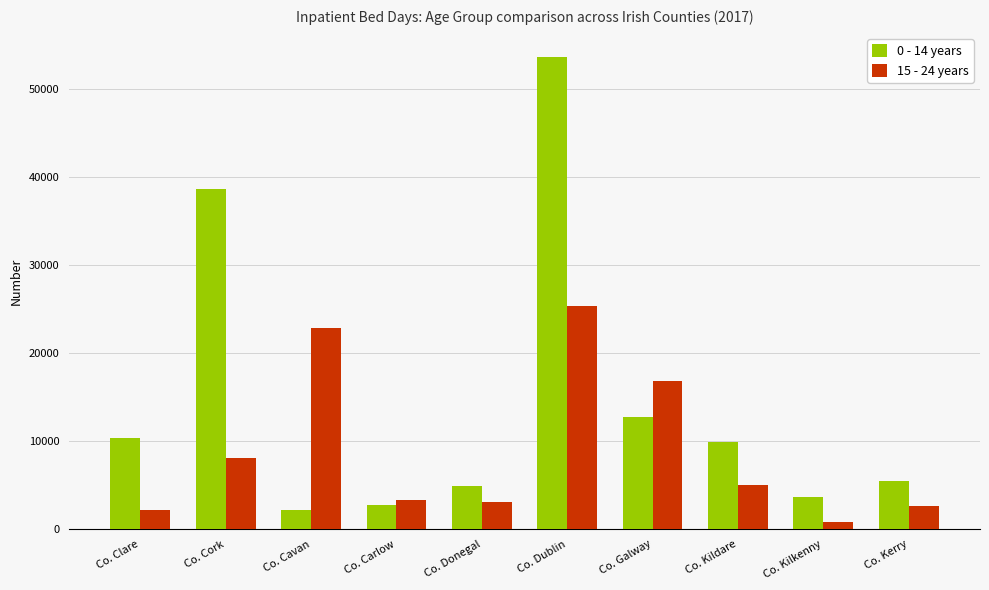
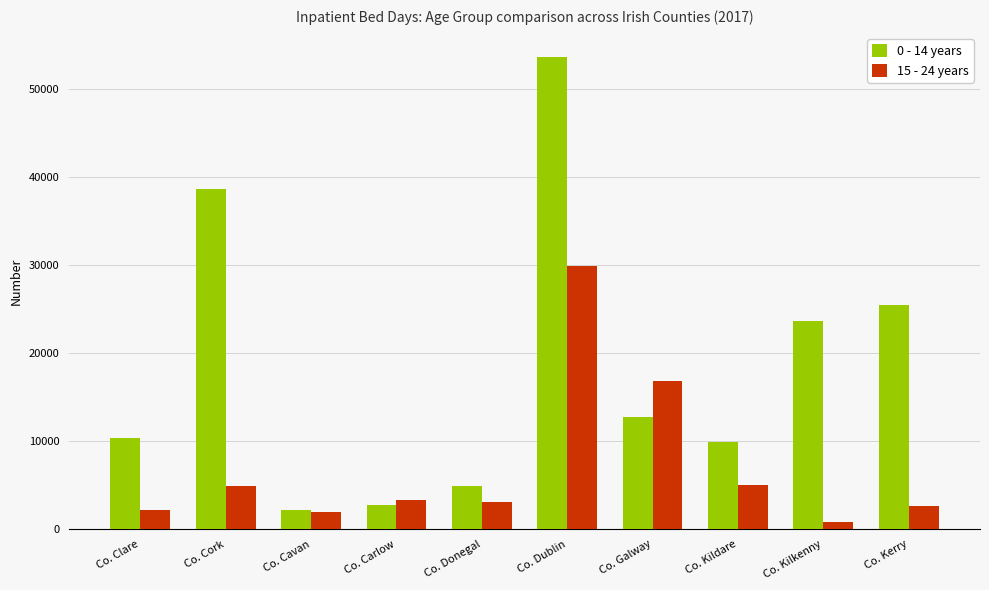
15 - 24 years, Co. Cork: 8000 -> 5000
15 - 24 years, Co. Cavan: 23000 -> 2000
15 - 24 years, Co. Dublin: 25000 -> 30000
0 - 14 years, Co. Kilkenny: 4000 -> 24000
0 - 14 years, Co. Kerry: 5000 -> 25000
